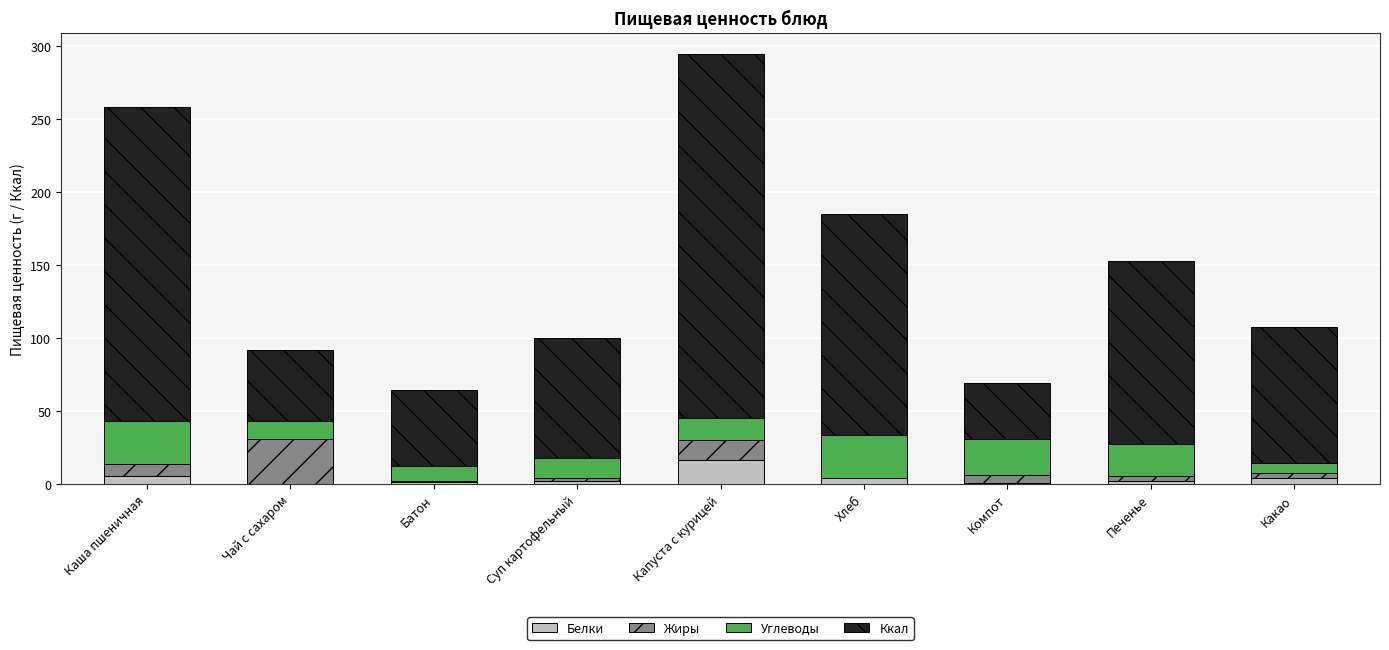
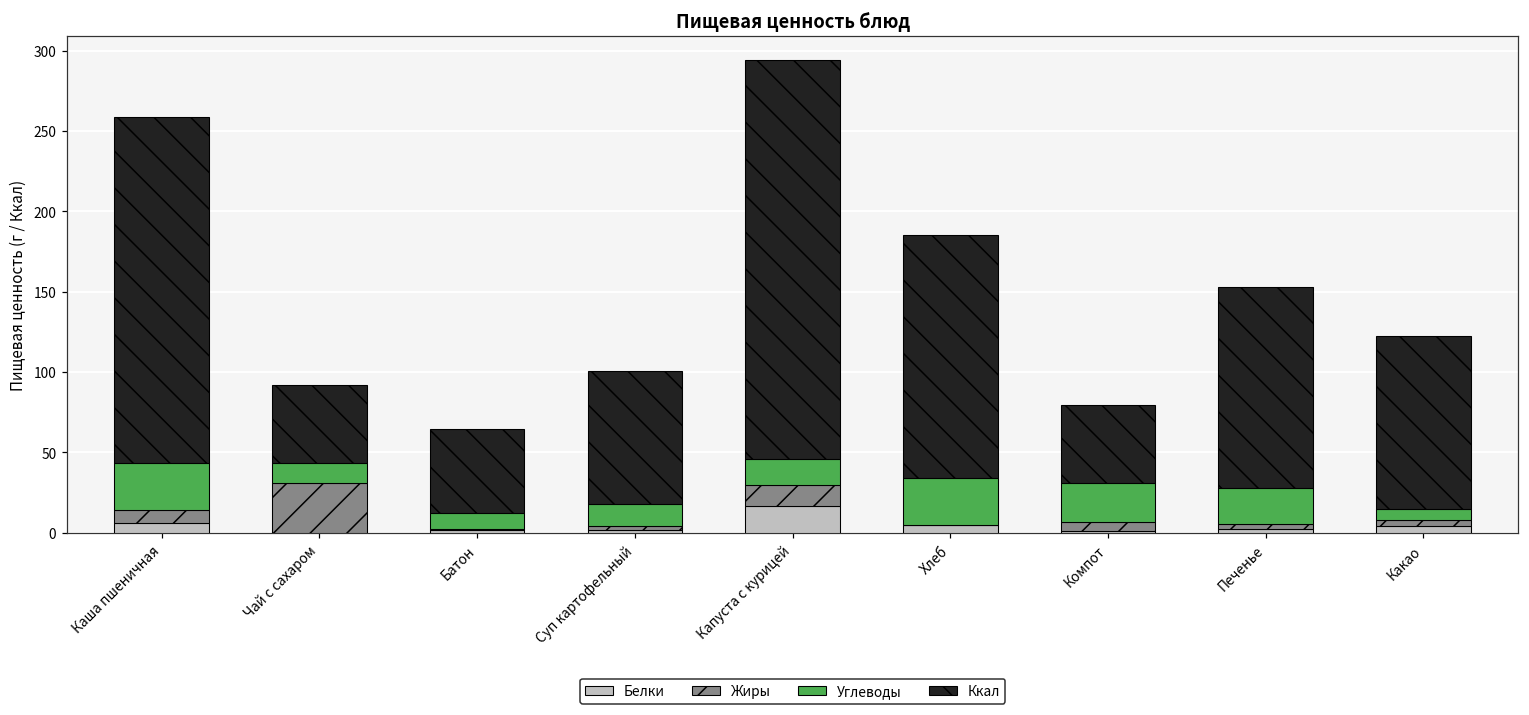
Ккал, Компот: 38 -> 49
Ккал, Какао: 93 -> 108
